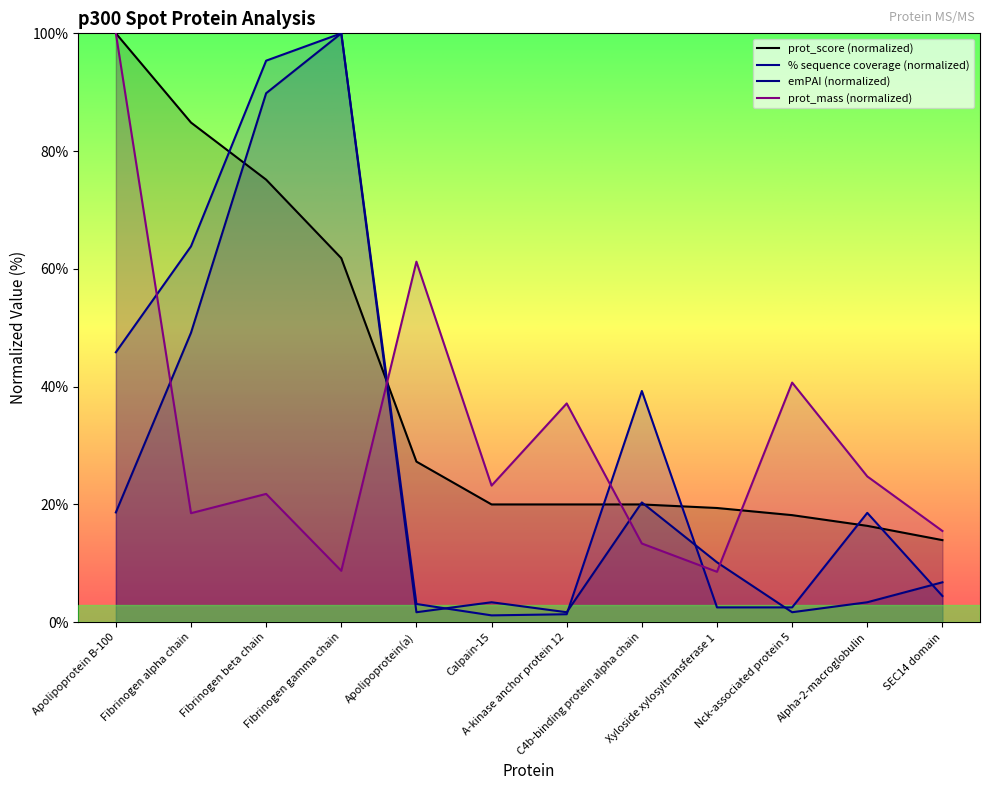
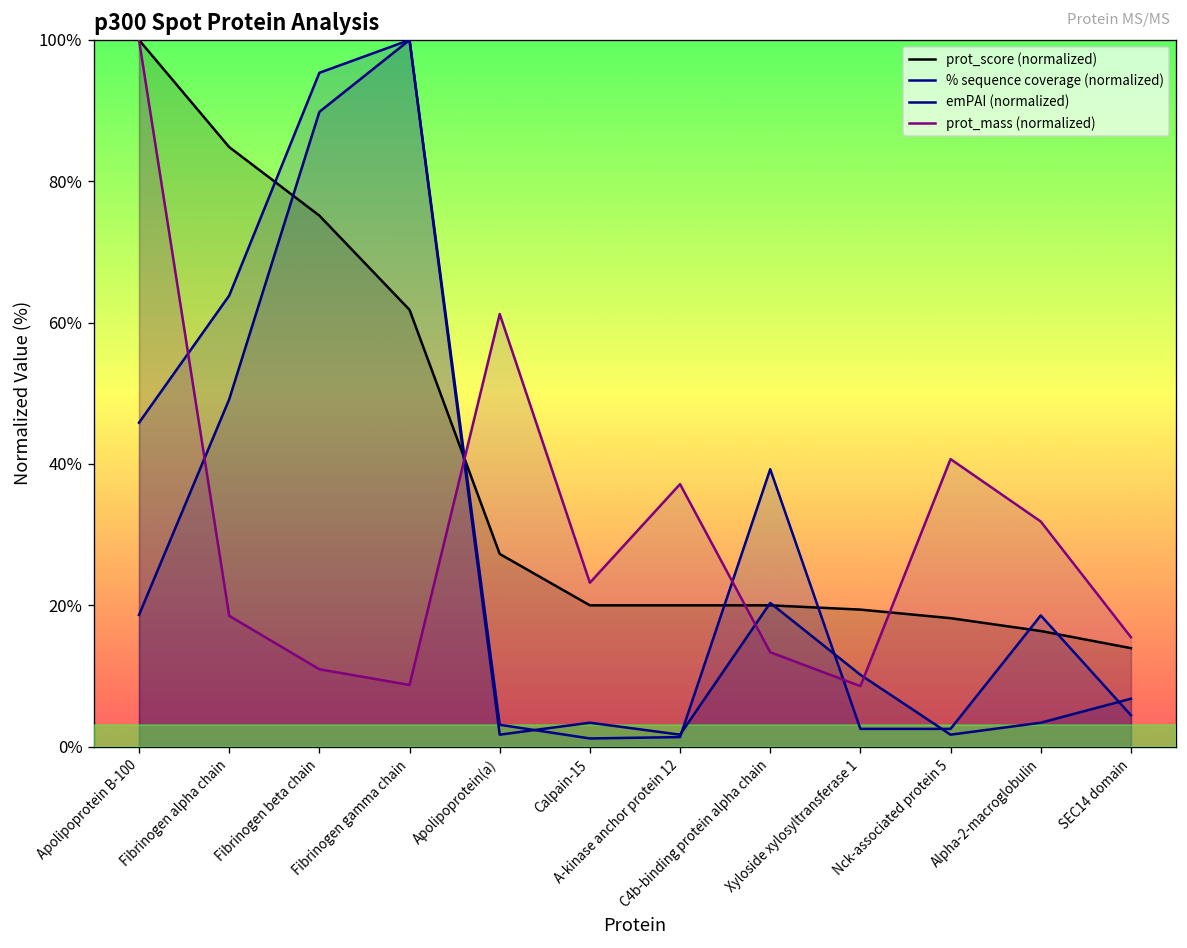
prot_mass (normalized), Fibrinogen beta chain: 22% -> 11%
prot_mass (normalized), Alpha-2-macroglobulin: 25% -> 32%
